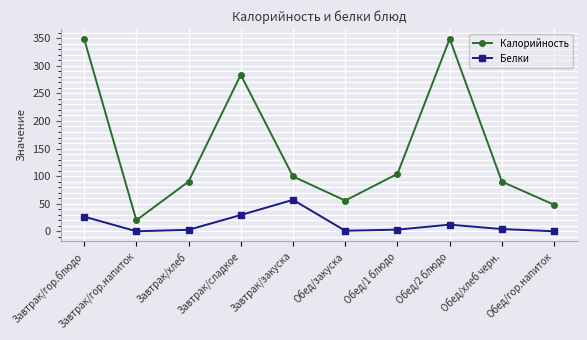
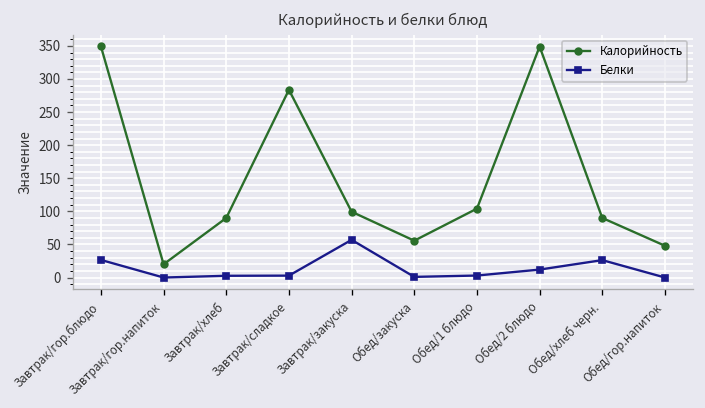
Белки, Завтрак/сладкое: 30 -> 0
Белки, Обед/хлеб черн.: 0 -> 30
